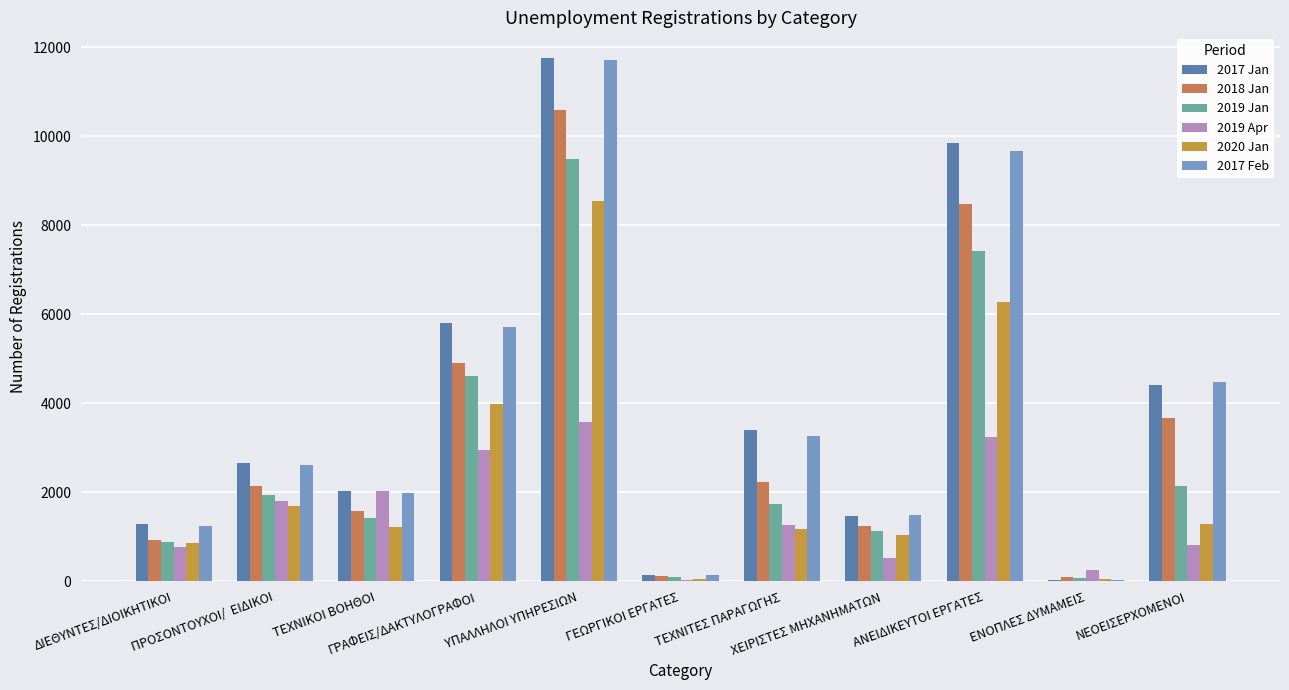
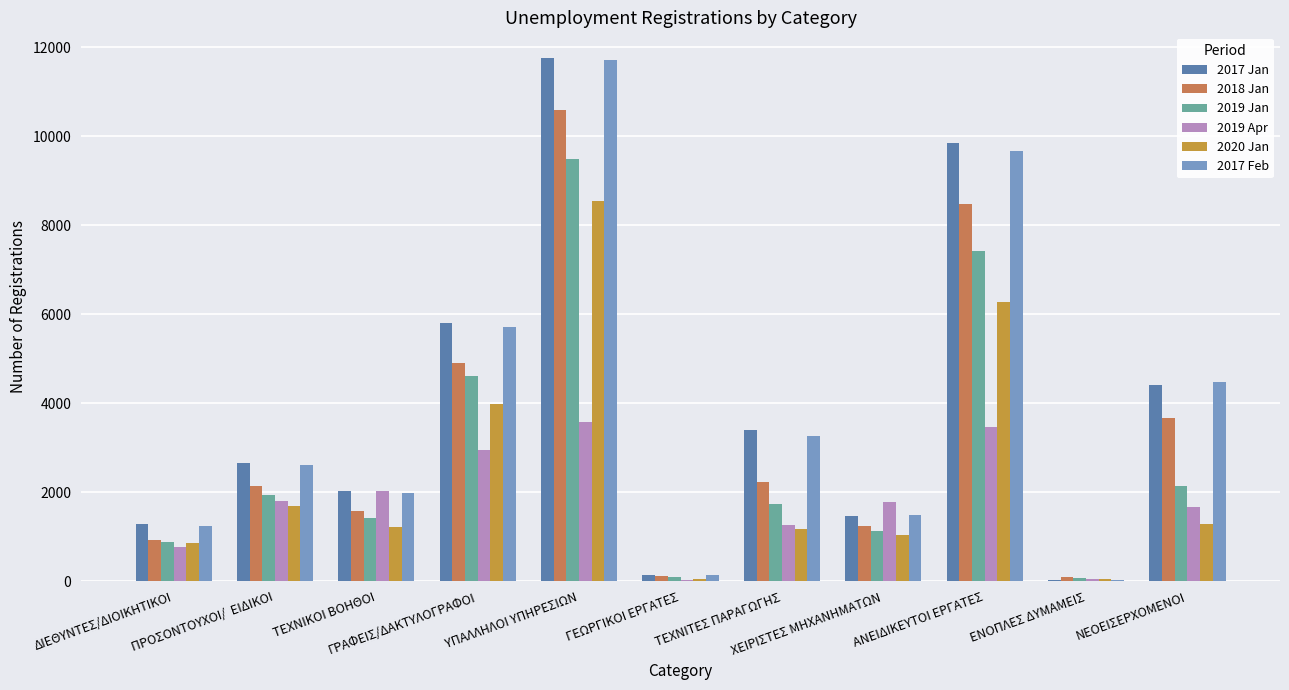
2019 Apr, ΧΕΙΡΙΣΤΕΣ ΜΗΧΑΝΗΜΑΤΩΝ: 500 -> 1800
2019 Apr, ΑΝΕΙΔΙΚΕΥΤΟΙ ΕΡΓΑΤΕΣ: 3200 -> 3500
2019 Apr, ΕΝΟΠΛΕΣ ΔΥΜΑΜΕΙΣ: 300 -> 100
2019 Apr, ΝΕΟΕΙΣΕΡΧΟΜΕΝΟΙ: 800 -> 1700
